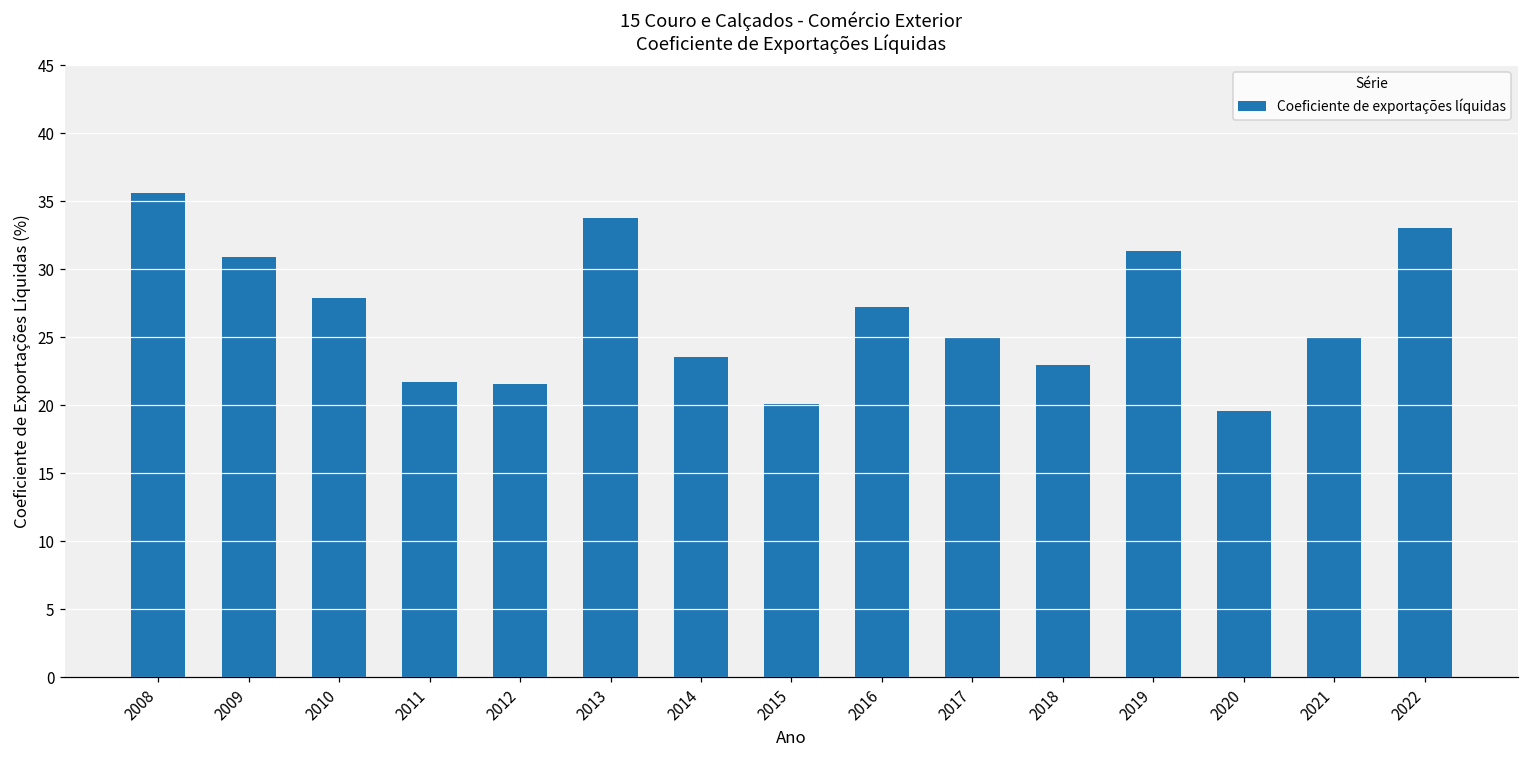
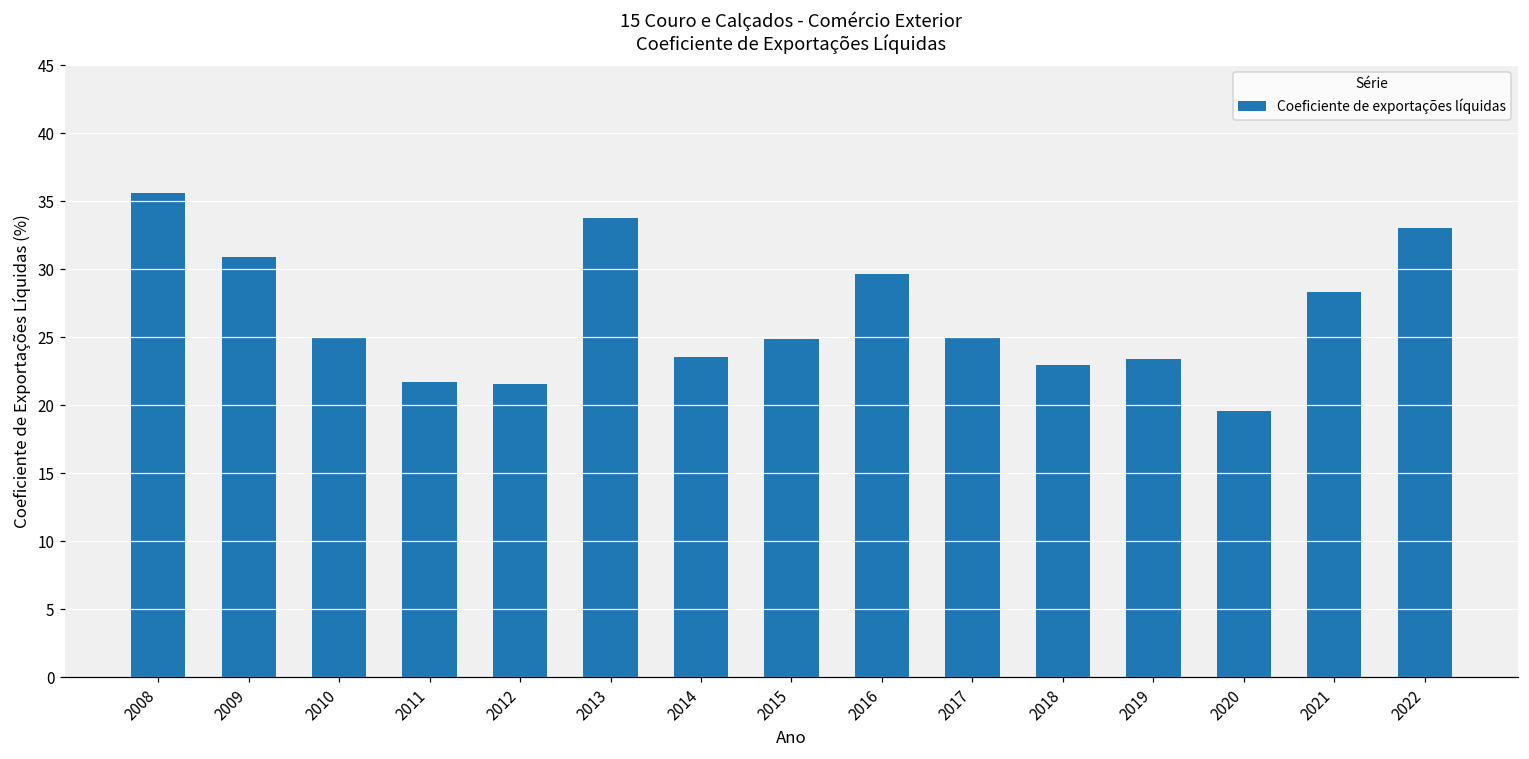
2010: 27.9 -> 25.0
2015: 20.1 -> 24.9
2016: 27.3 -> 29.6
2019: 31.3 -> 23.4
2021: 25.0 -> 28.3
